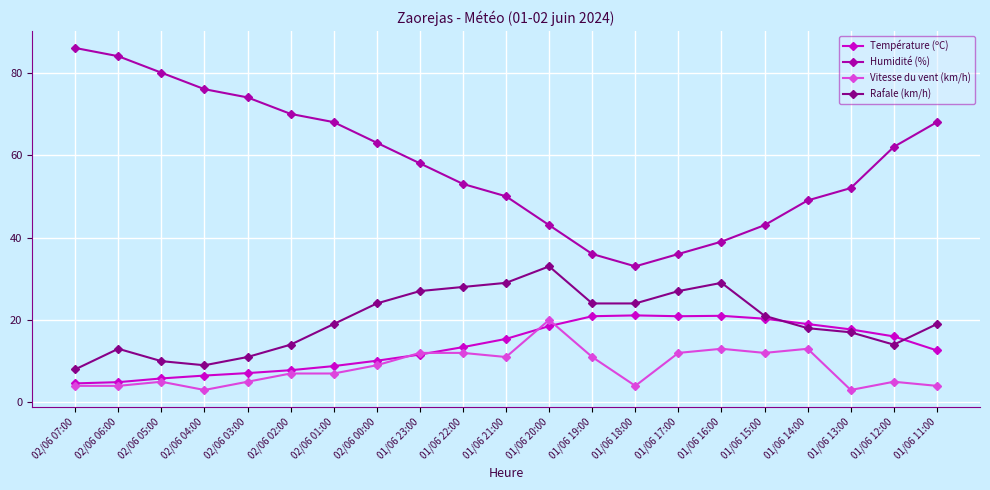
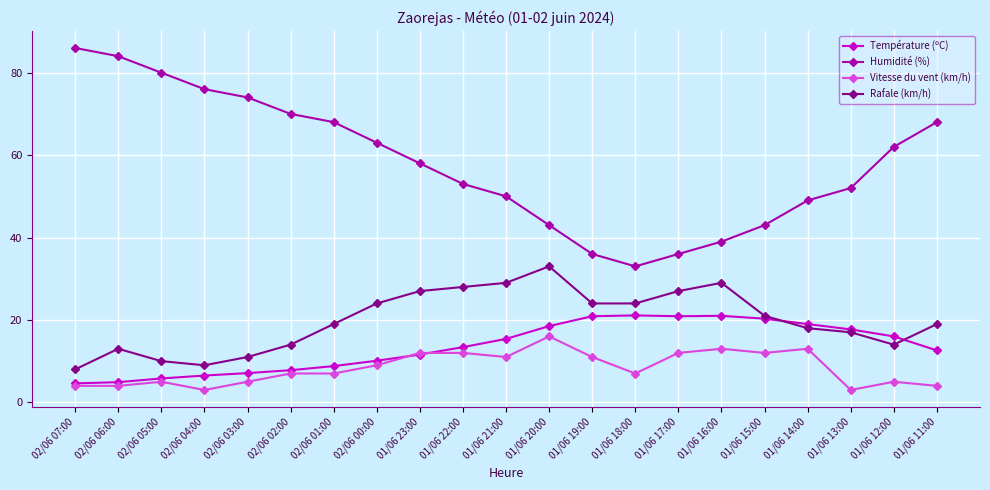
Vitesse du vent (km/h), 01/06 20:00: 20 -> 16
Vitesse du vent (km/h), 01/06 18:00: 4 -> 7
